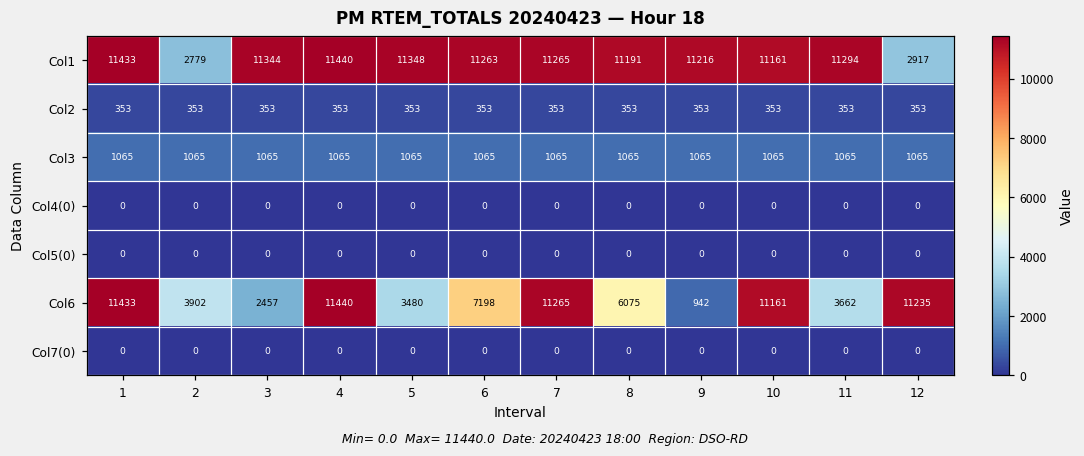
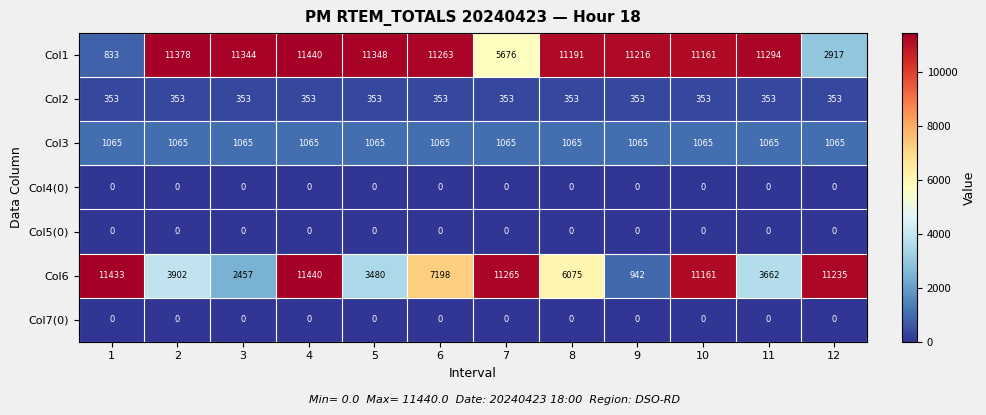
Col1, 1: 11433 -> 833
Col1, 2: 2779 -> 11378
Col1, 7: 11265 -> 5676
